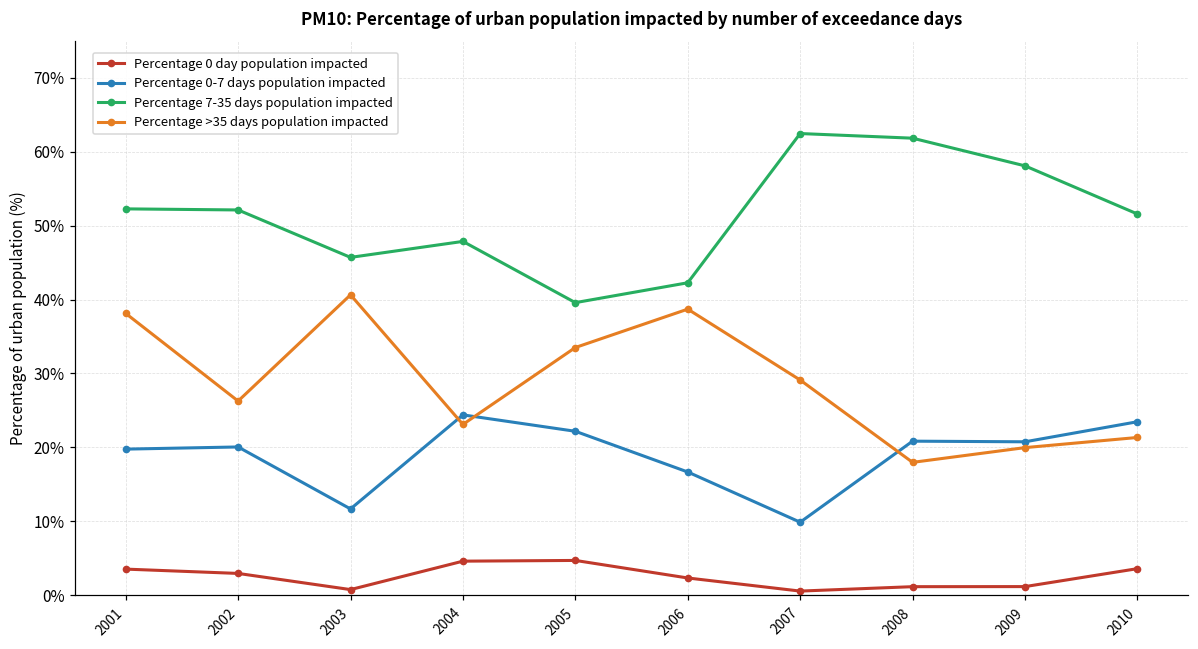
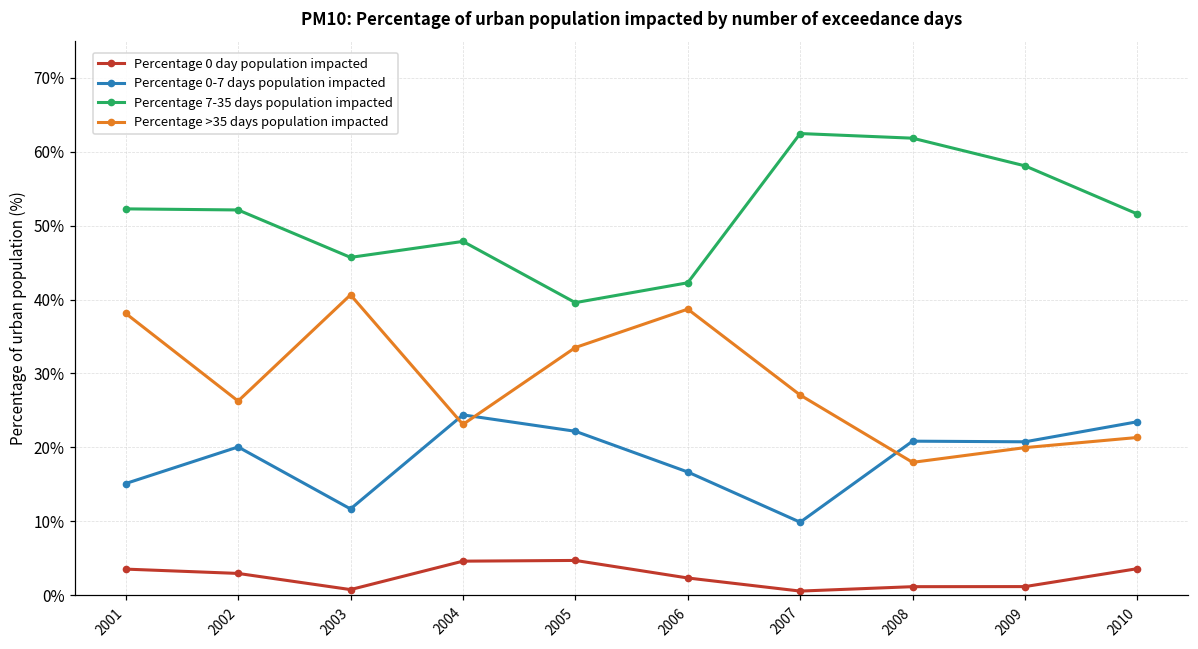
Percentage 0-7 days population impacted, 2001: 20% -> 15%
Percentage >35 days population impacted, 2007: 29% -> 27%
